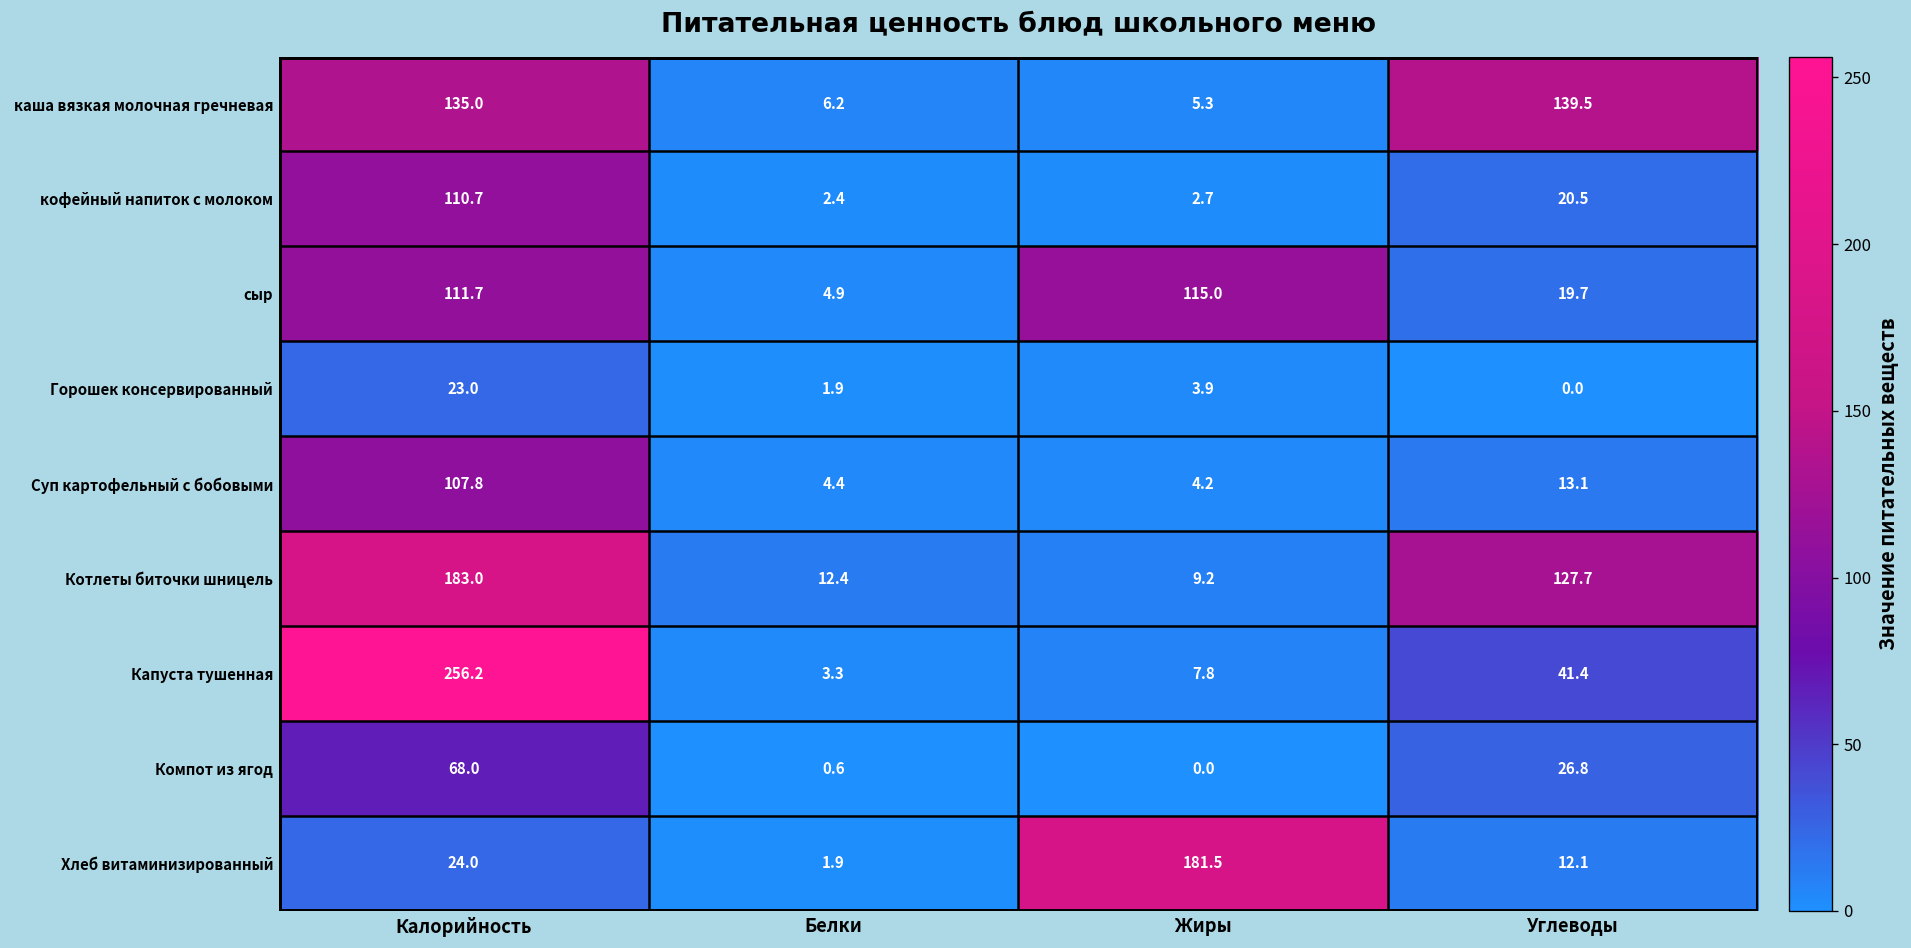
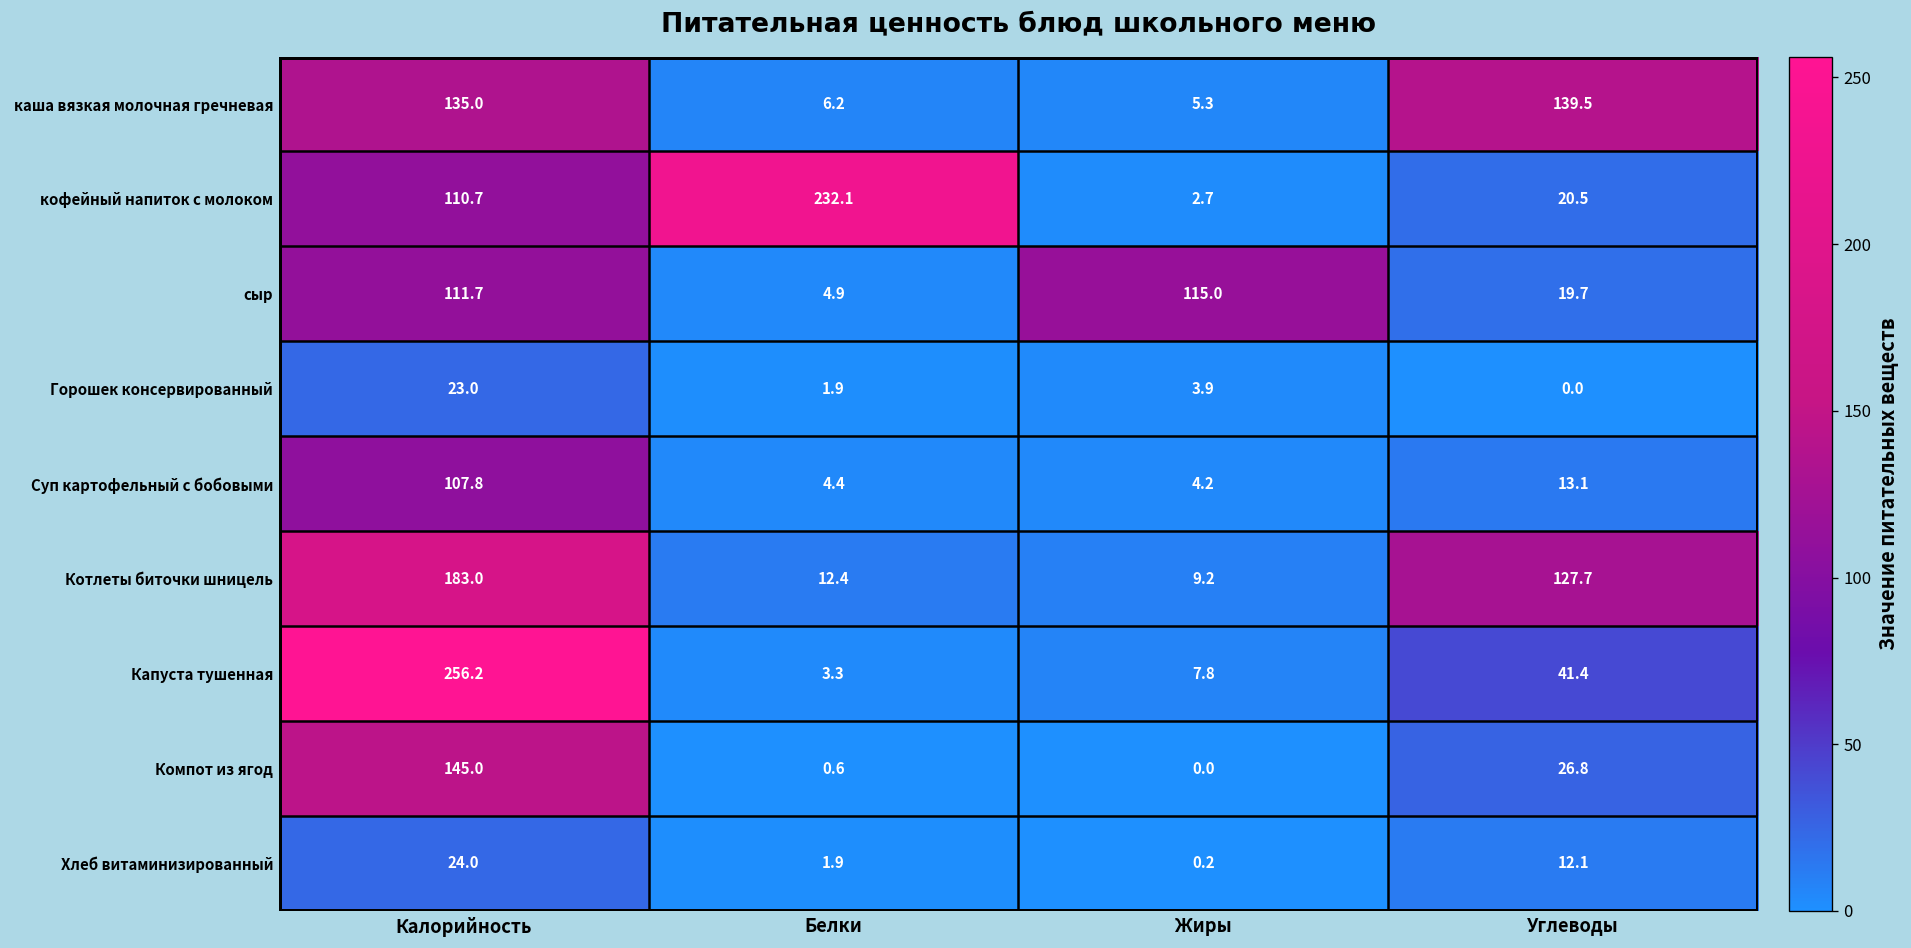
кофейный напиток с молоком, Белки: 2.4 -> 232.1
Компот из ягод, Калорийность: 68.0 -> 145.0
Хлеб витаминизированный, Жиры: 181.5 -> 0.2
